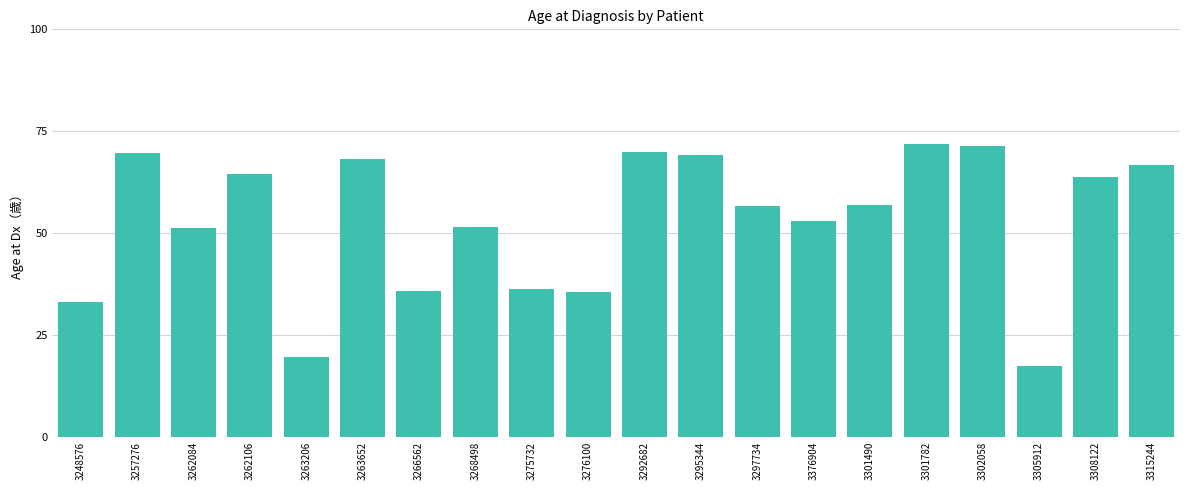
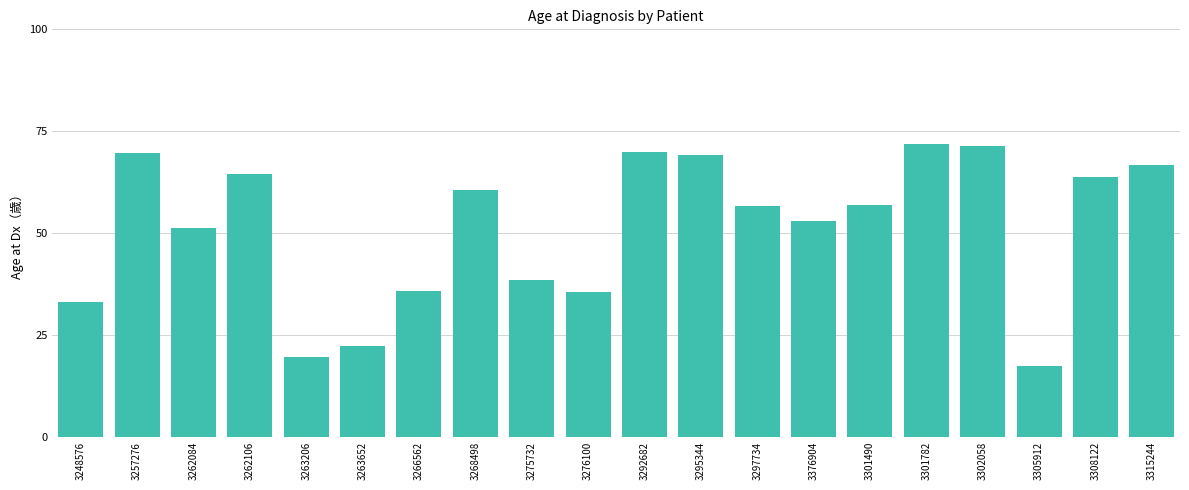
3263652: 68 -> 22
3268498: 51 -> 61
3275732: 36 -> 39
